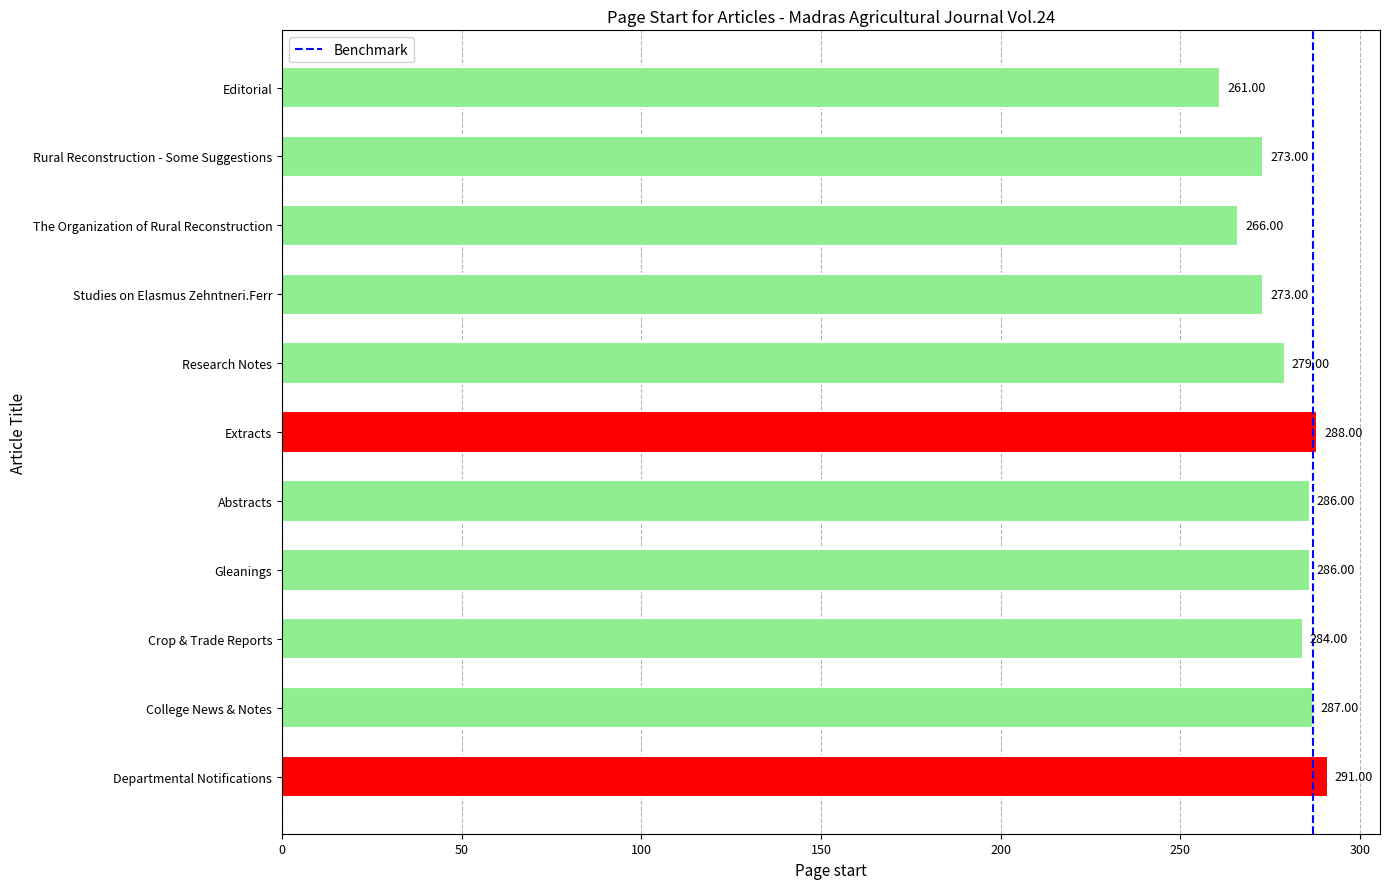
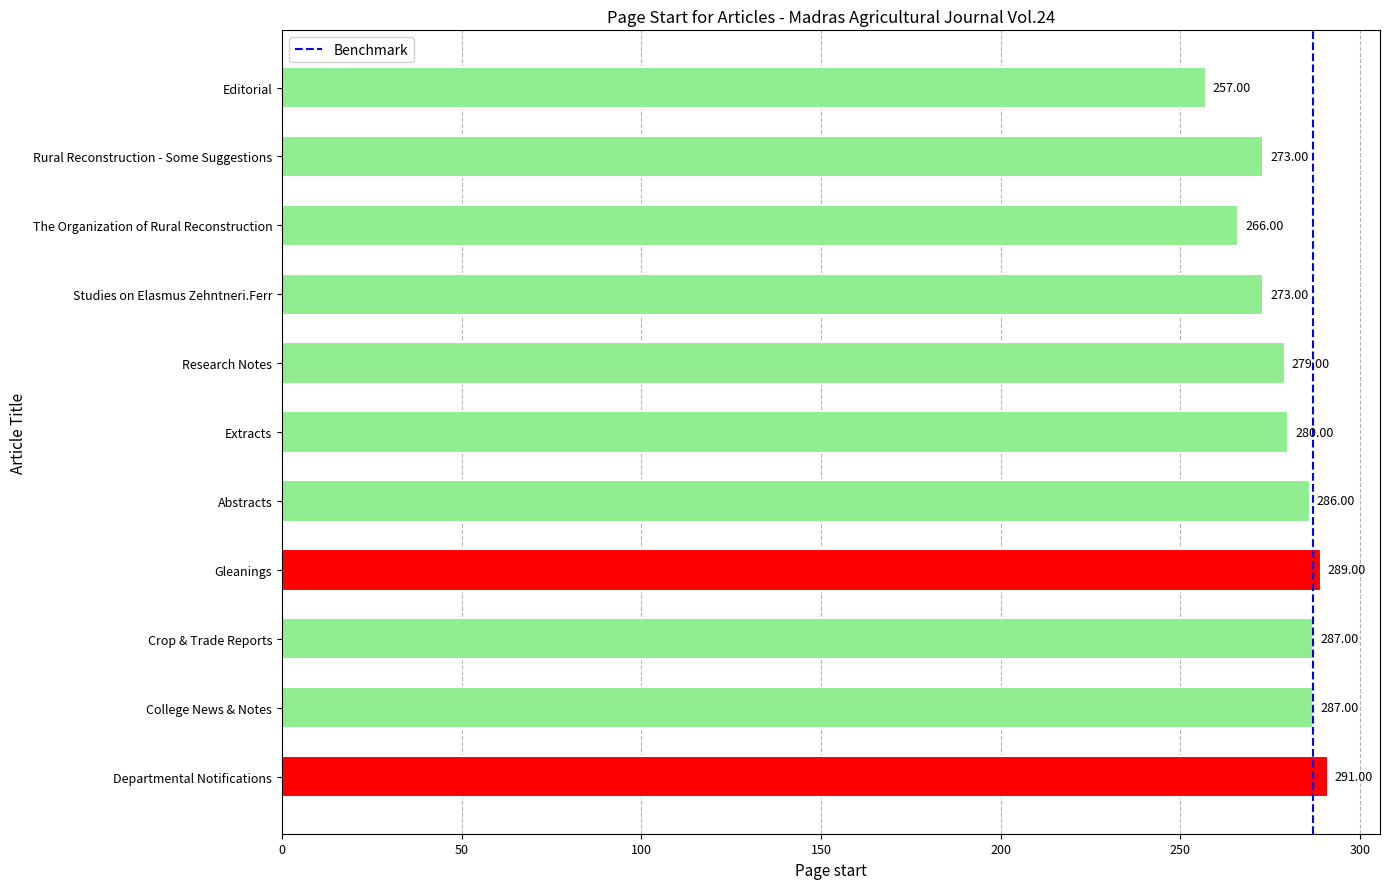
Editorial: 261.00 -> 257.00
Extracts: 288.00 -> 280.00
Gleanings: 286.00 -> 289.00
Crop & Trade Reports: 284.00 -> 287.00
